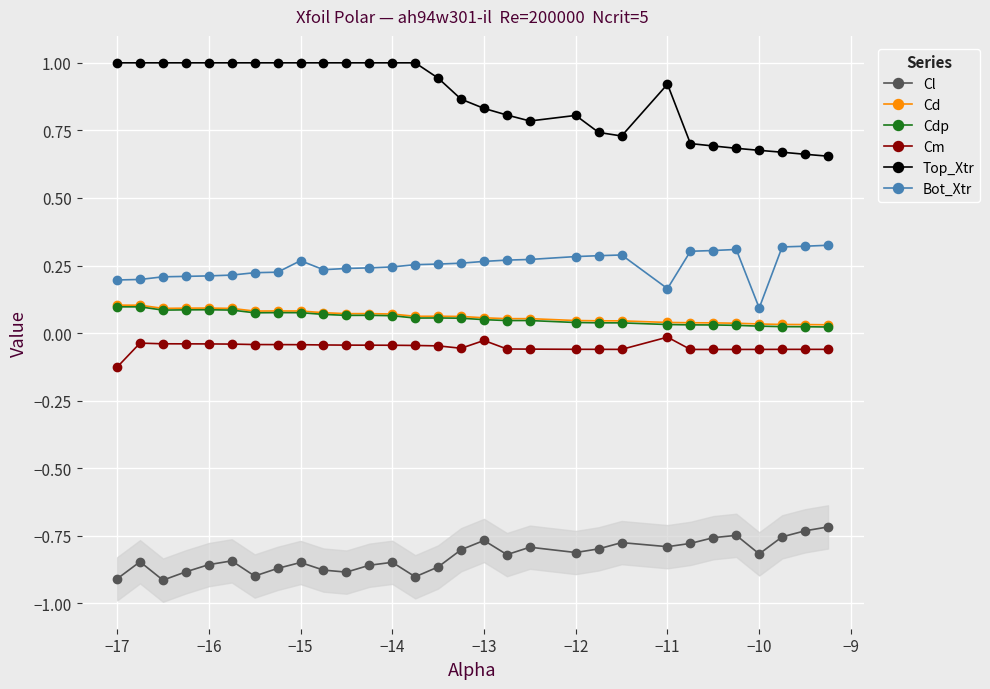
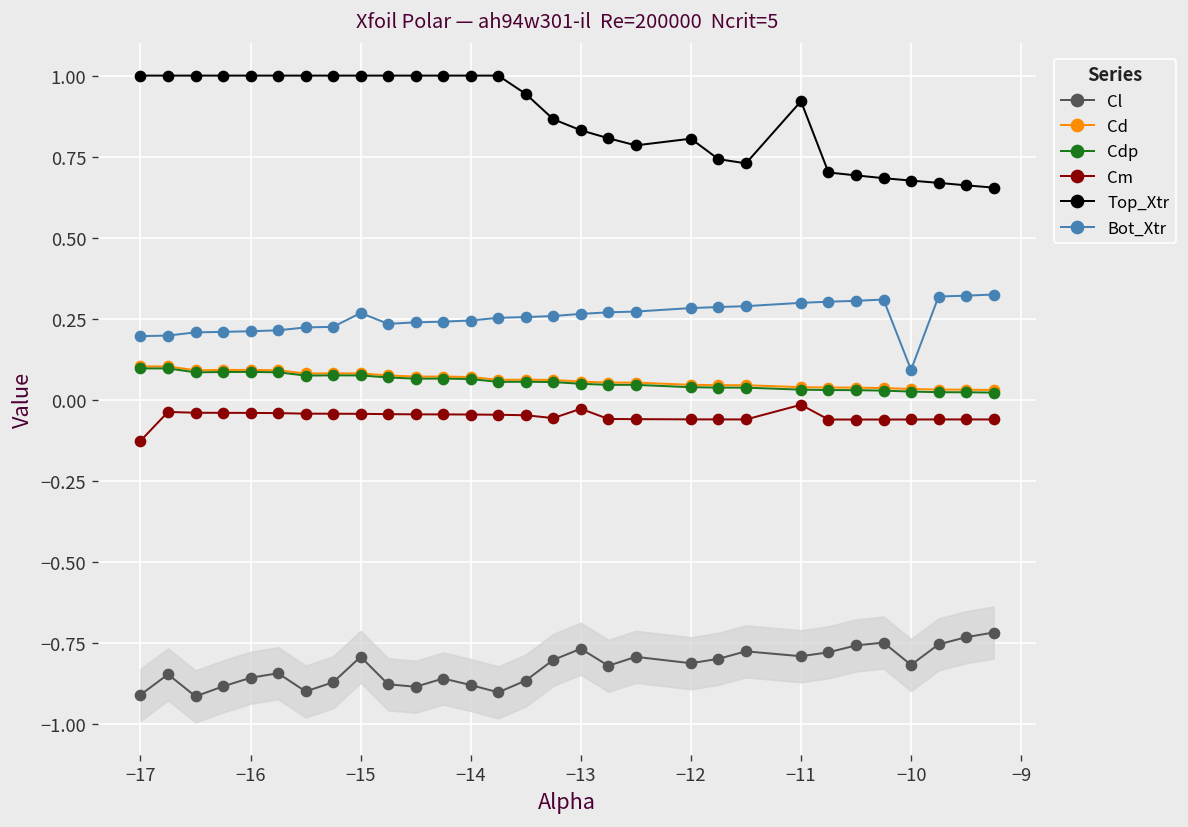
Cl, −15: -0.85 -> -0.79
Cl, −14: -0.85 -> -0.88
Bot_Xtr, −11: 0.16 -> 0.30
